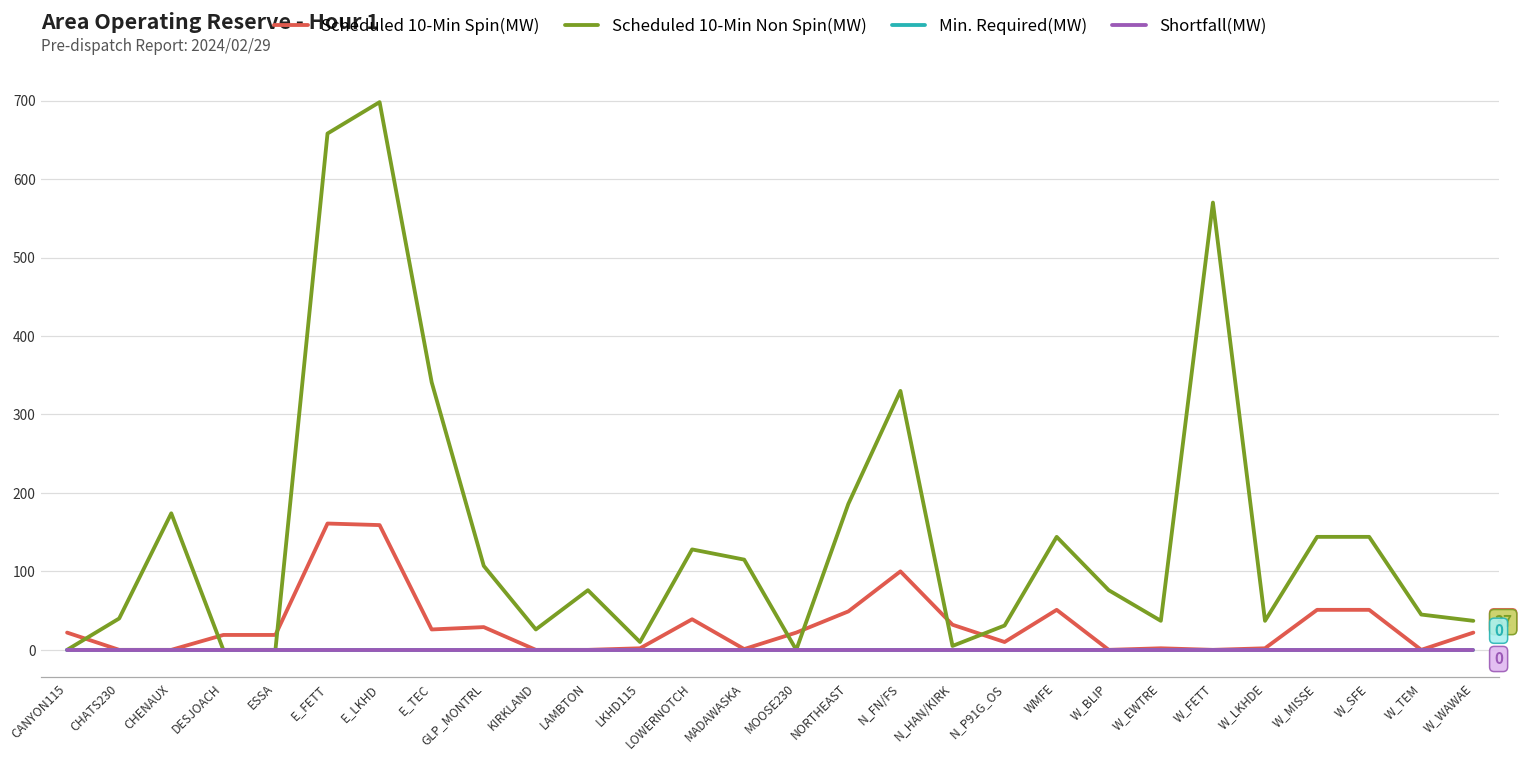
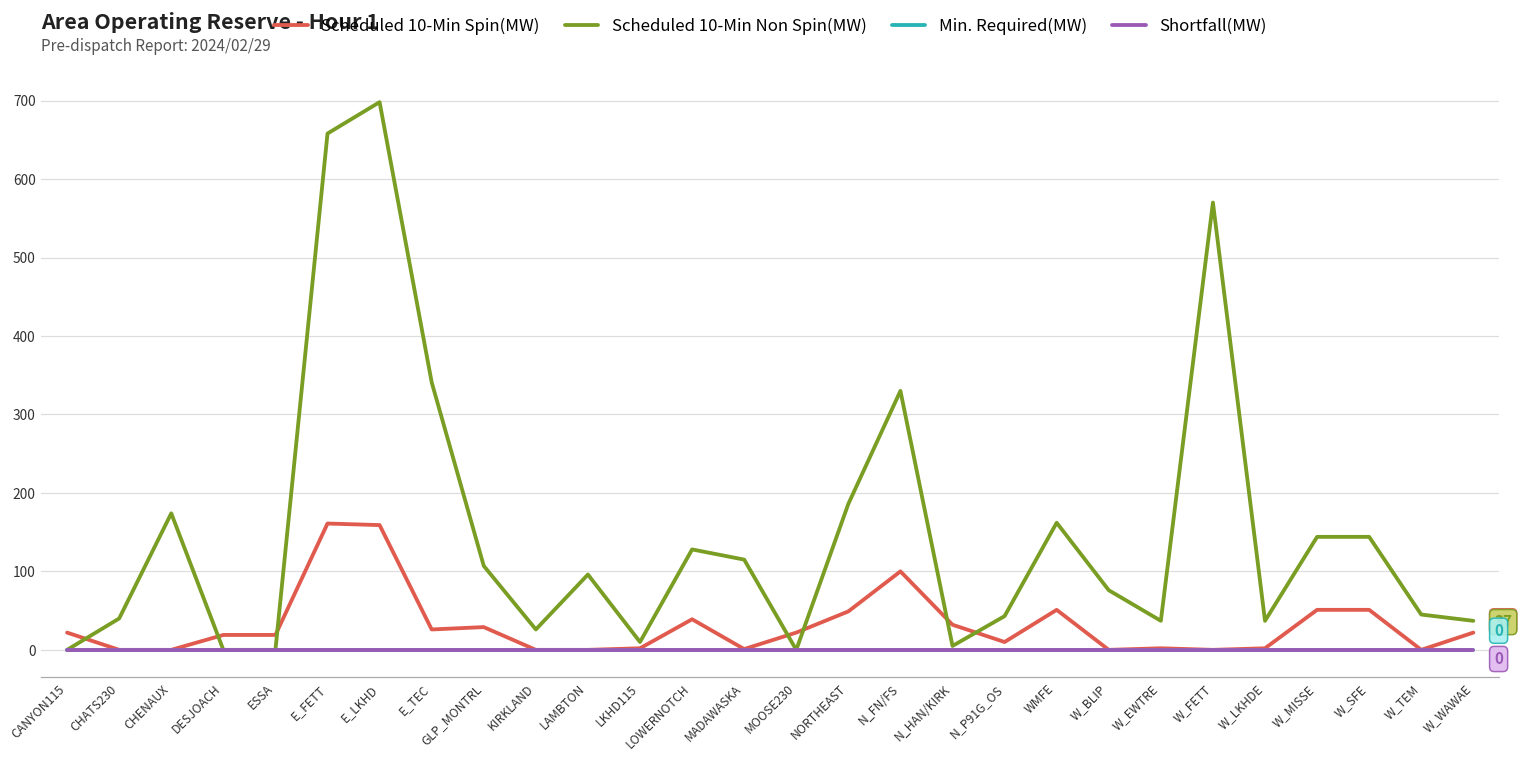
Scheduled 10-Min Non Spin(MW), LAMBTON: 80 -> 100
Scheduled 10-Min Non Spin(MW), N_P91G_OS: 30 -> 40
Scheduled 10-Min Non Spin(MW), WMFE: 140 -> 160
